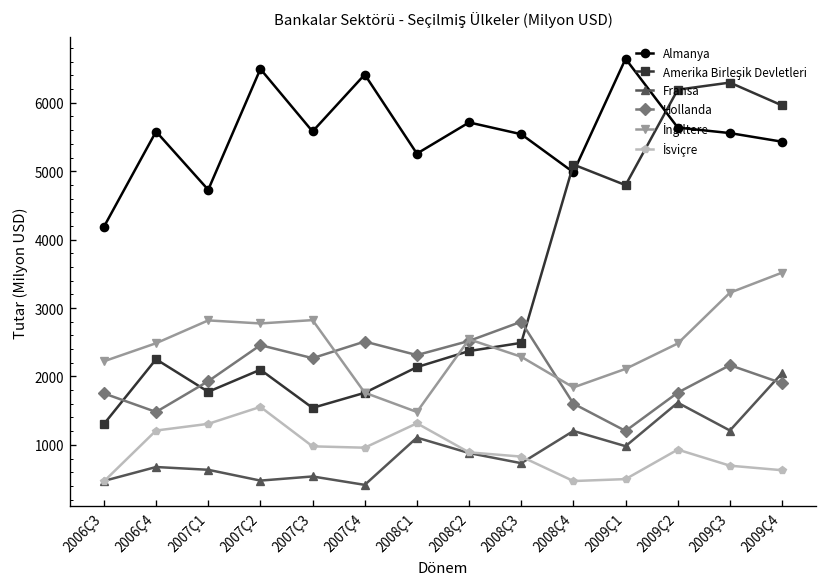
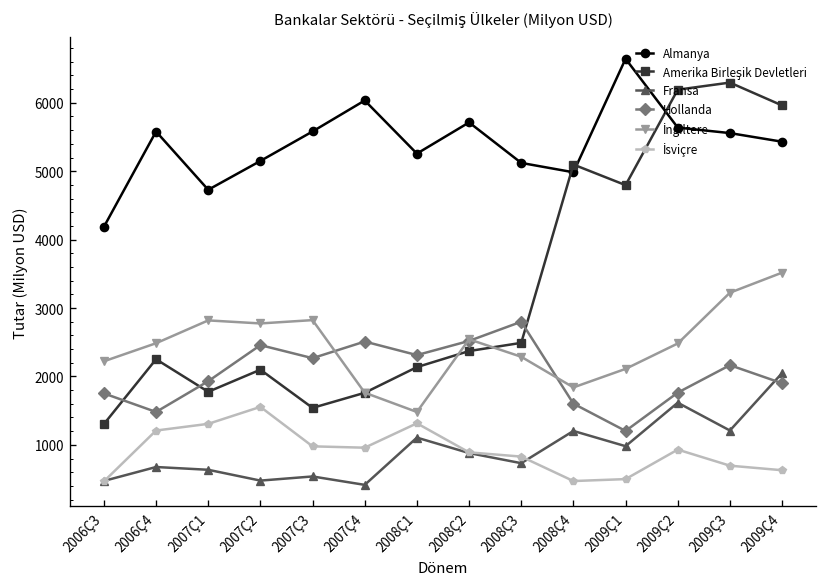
Almanya, 2007Ç2: 6500 -> 5100
Almanya, 2007Ç4: 6400 -> 6000
Almanya, 2008Ç3: 5500 -> 5100
